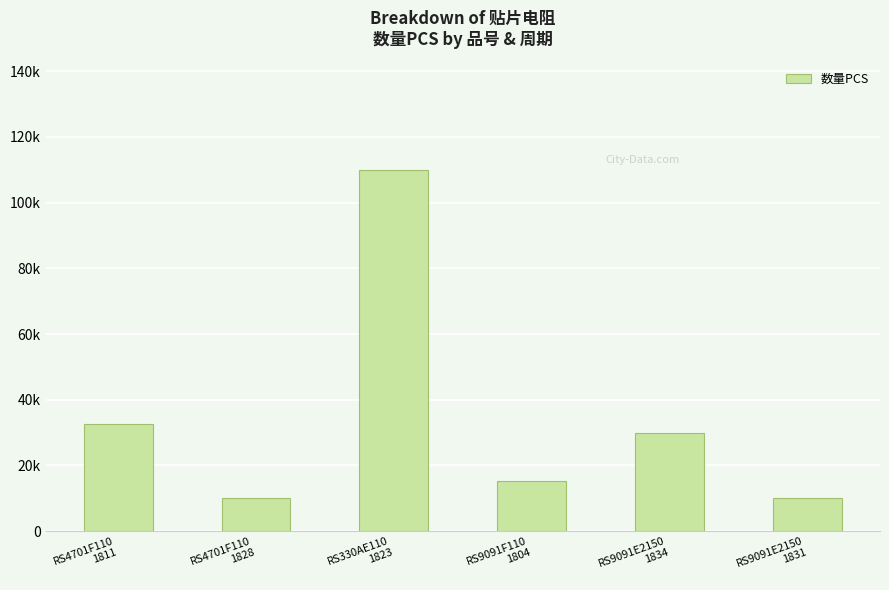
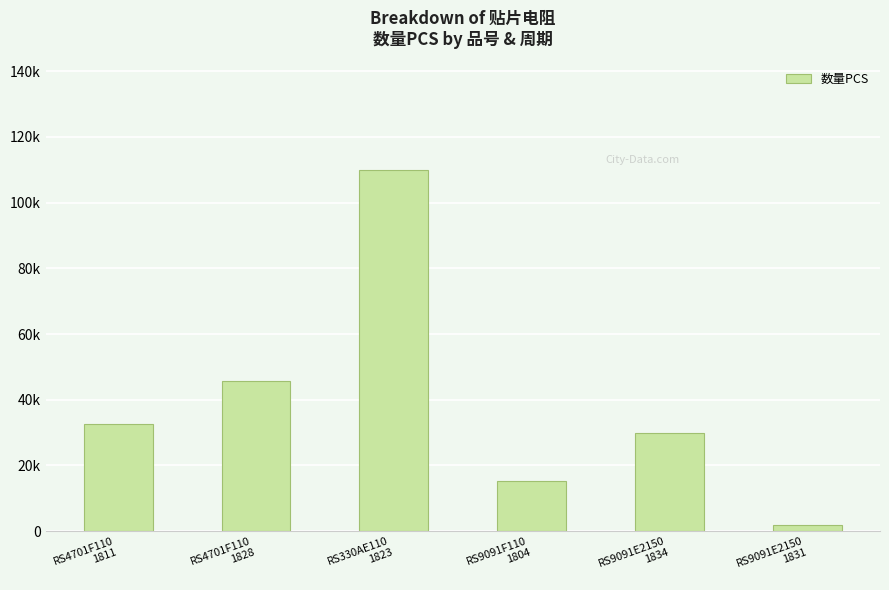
RS4701F110 1828: 10000 -> 46000
RS9091E2150 1831: 10000 -> 2000
